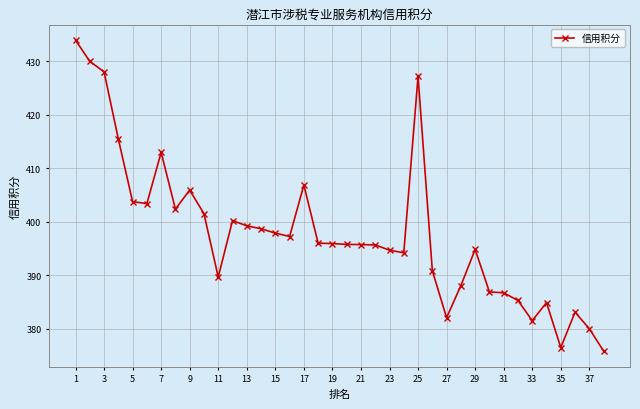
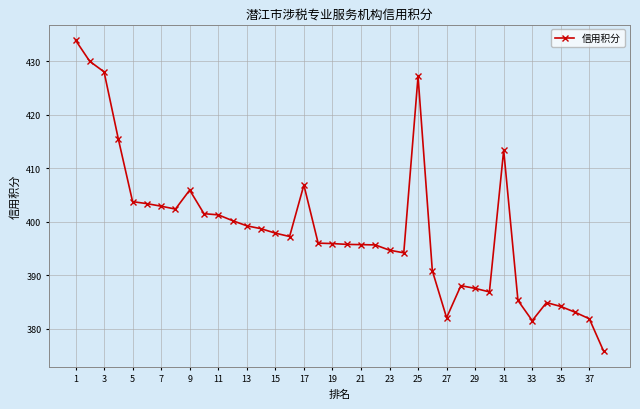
7: 413 -> 403
11: 390 -> 401
29: 395 -> 388
31: 387 -> 413
35: 376 -> 384
37: 380 -> 382
